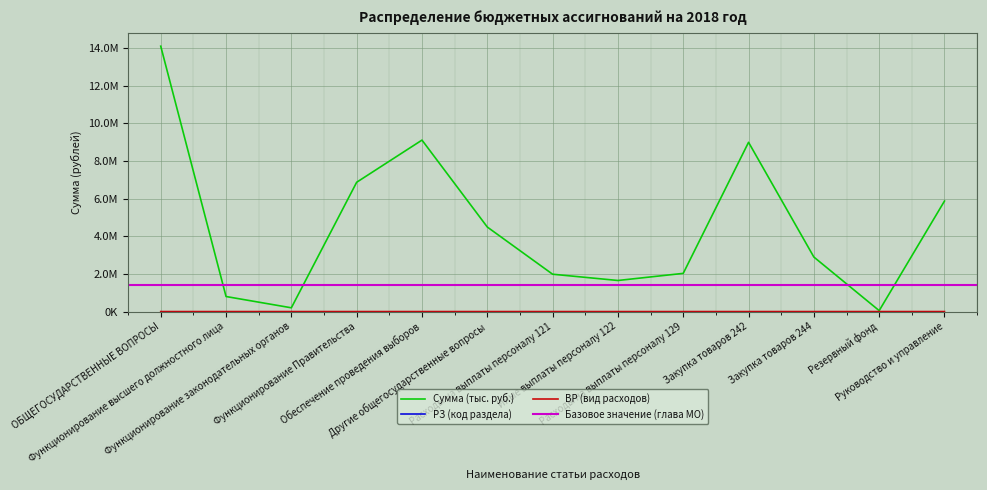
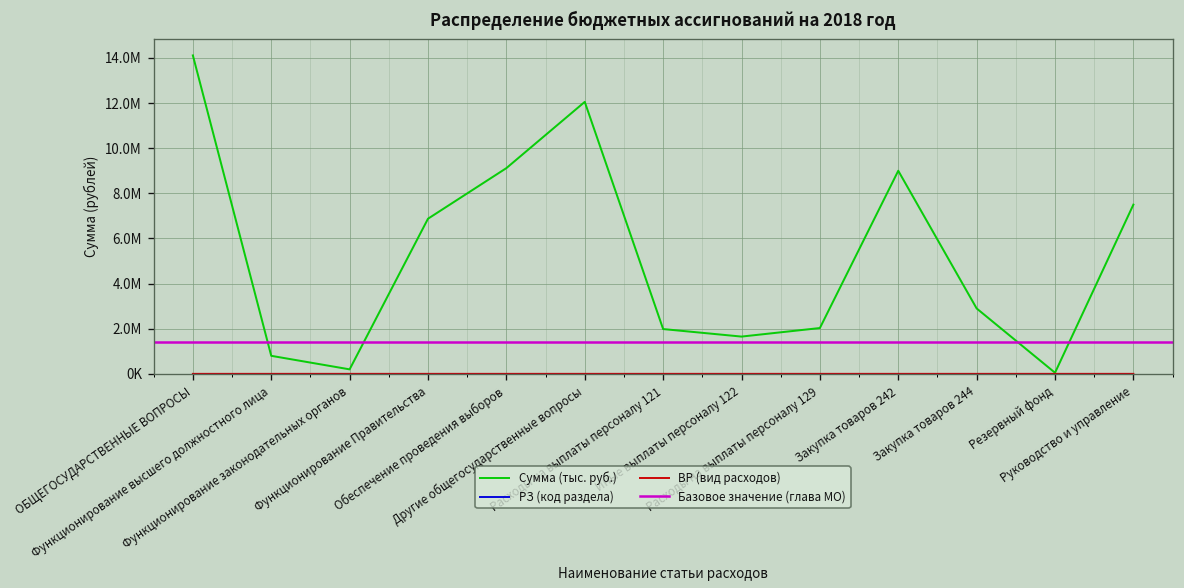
Сумма (тыс. руб.), Другие общегосударственные вопросы: 4500000 -> 12100000
Сумма (тыс. руб.), Руководство и управление: 5900000 -> 7500000
